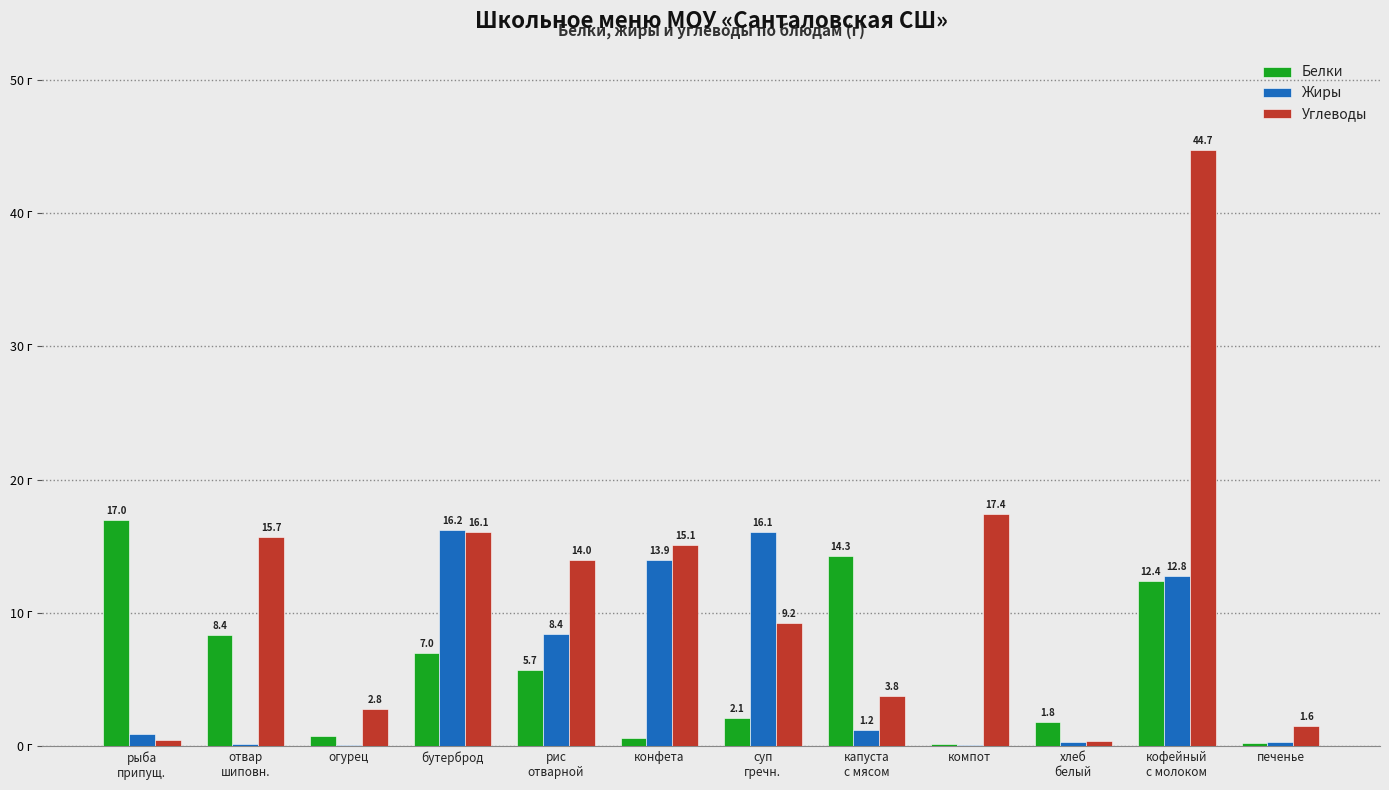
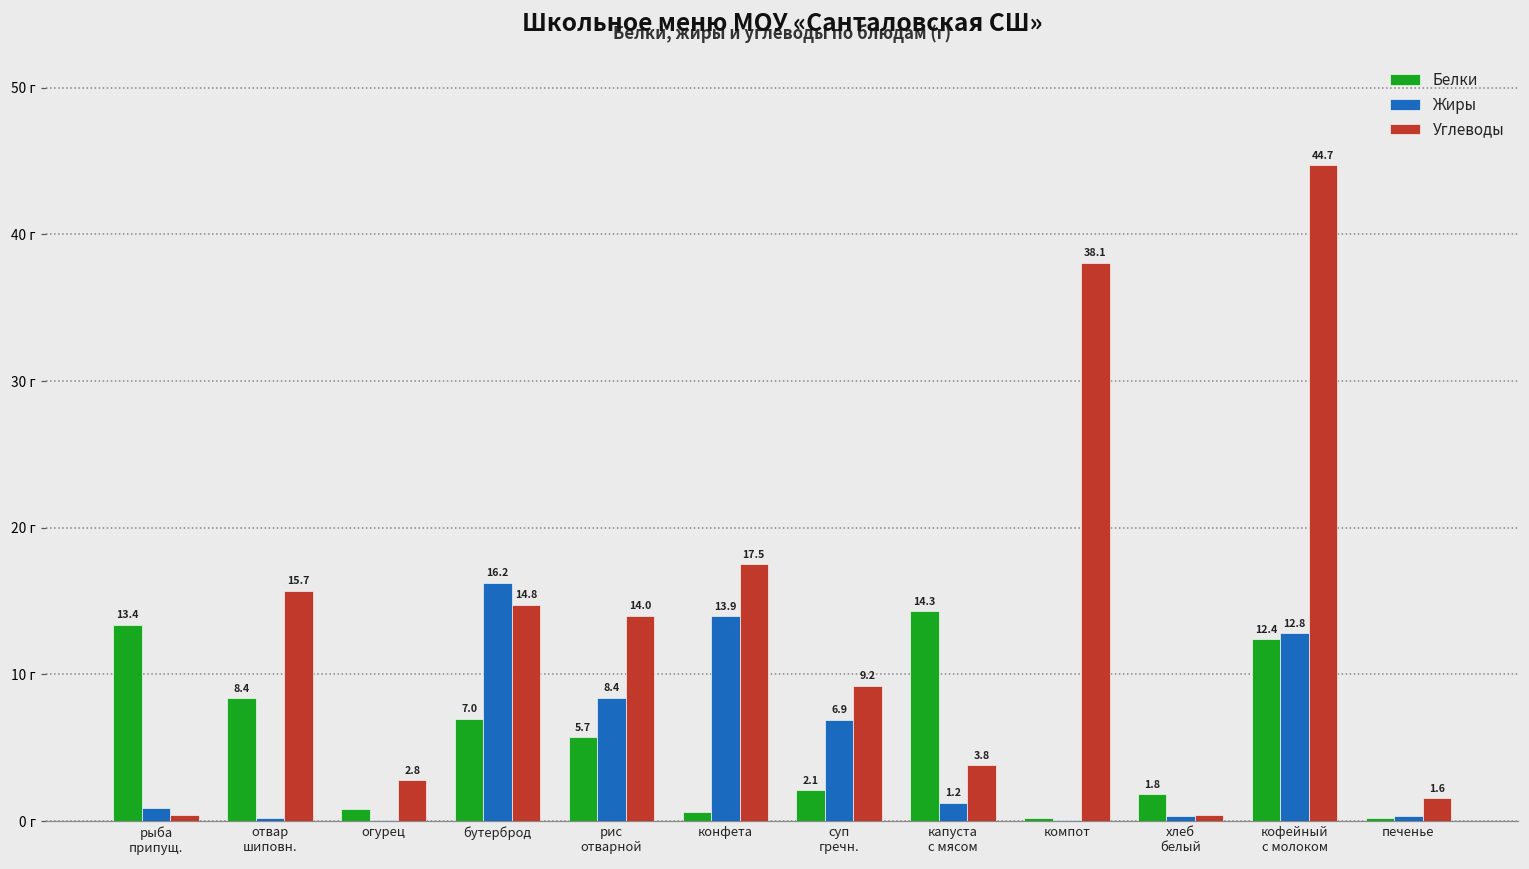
Белки, рыба припущ.: 17.0 -> 13.4
Углеводы, бутерброд: 16.1 -> 14.8
Углеводы, конфета: 15.1 -> 17.5
Жиры, суп гречн.: 16.1 -> 6.9
Углеводы, компот: 17.4 -> 38.1
